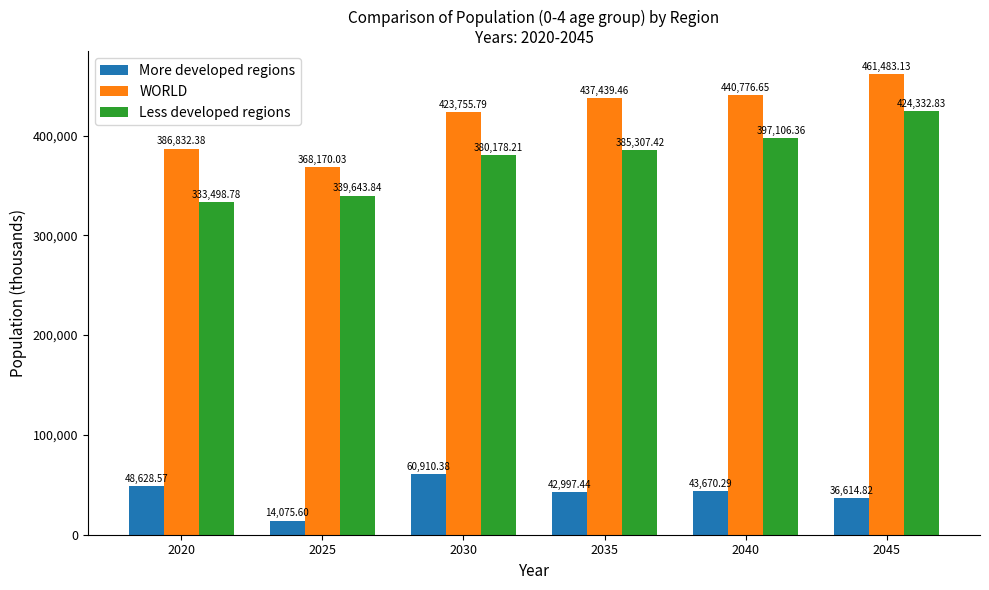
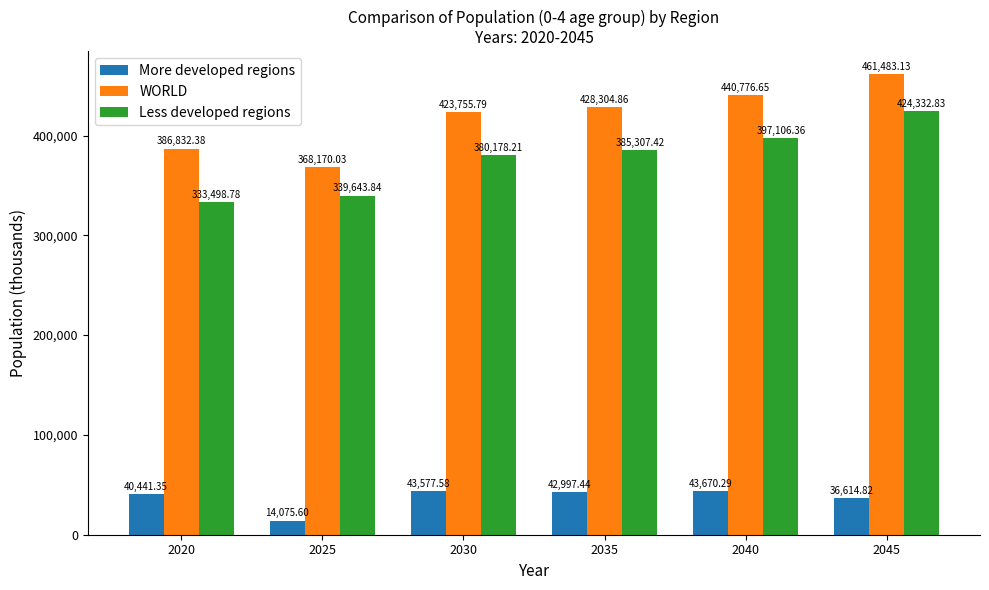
More developed regions, 2020: 48,628.57 -> 40,441.35
More developed regions, 2030: 60,910.38 -> 43,577.58
WORLD, 2035: 437,439.46 -> 428,304.86
